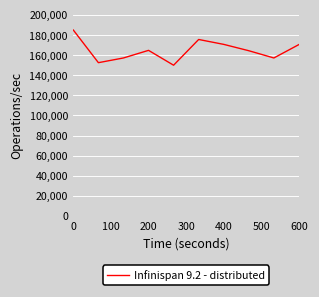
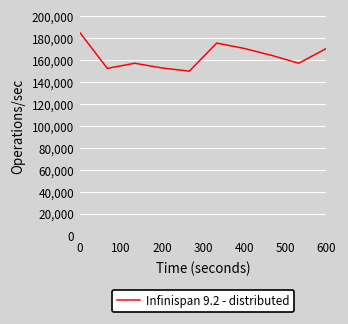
200: 160,000 -> 150,000
